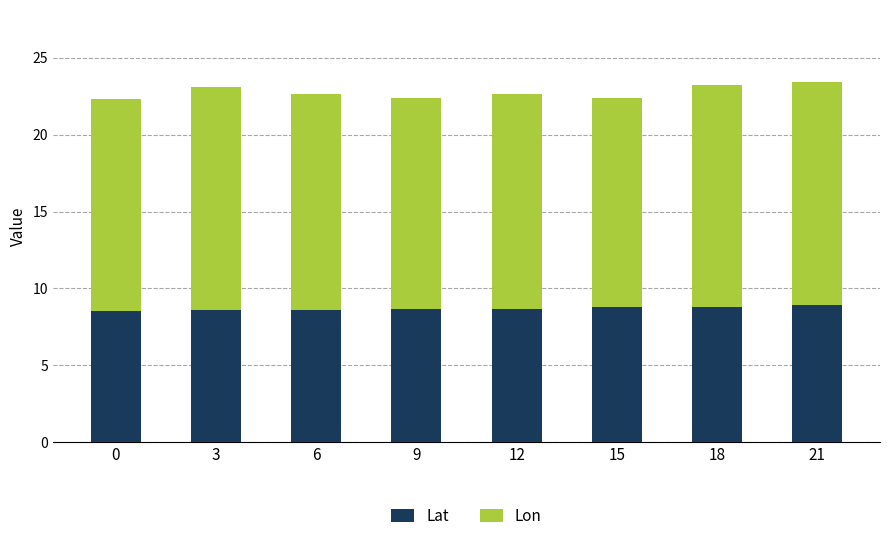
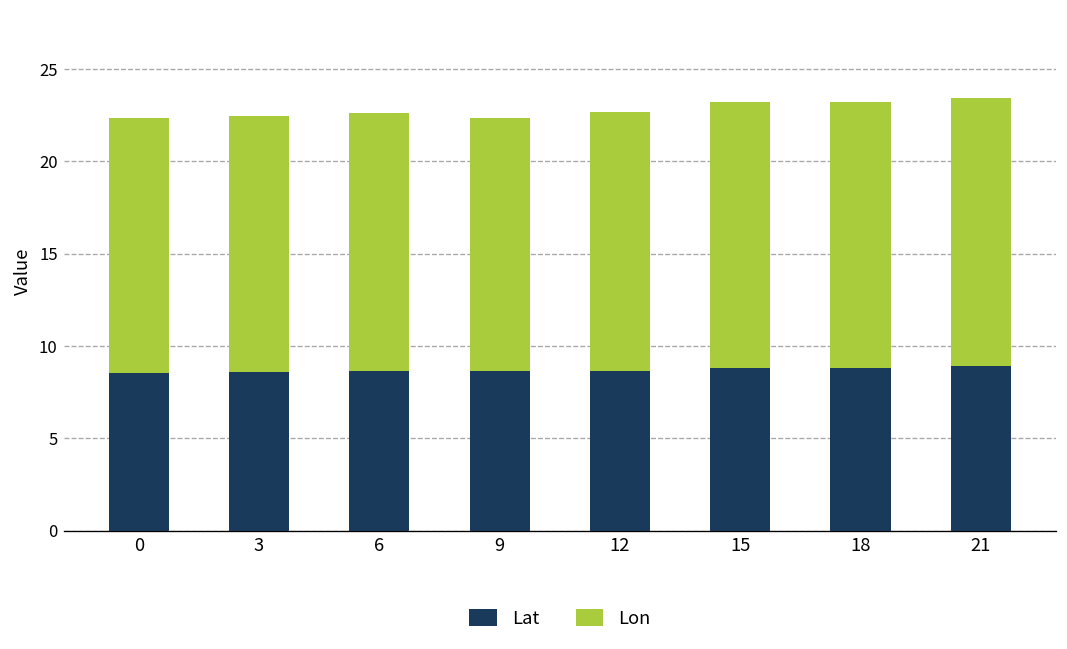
Lon, 3: 14.5 -> 13.9
Lon, 15: 13.6 -> 14.4
